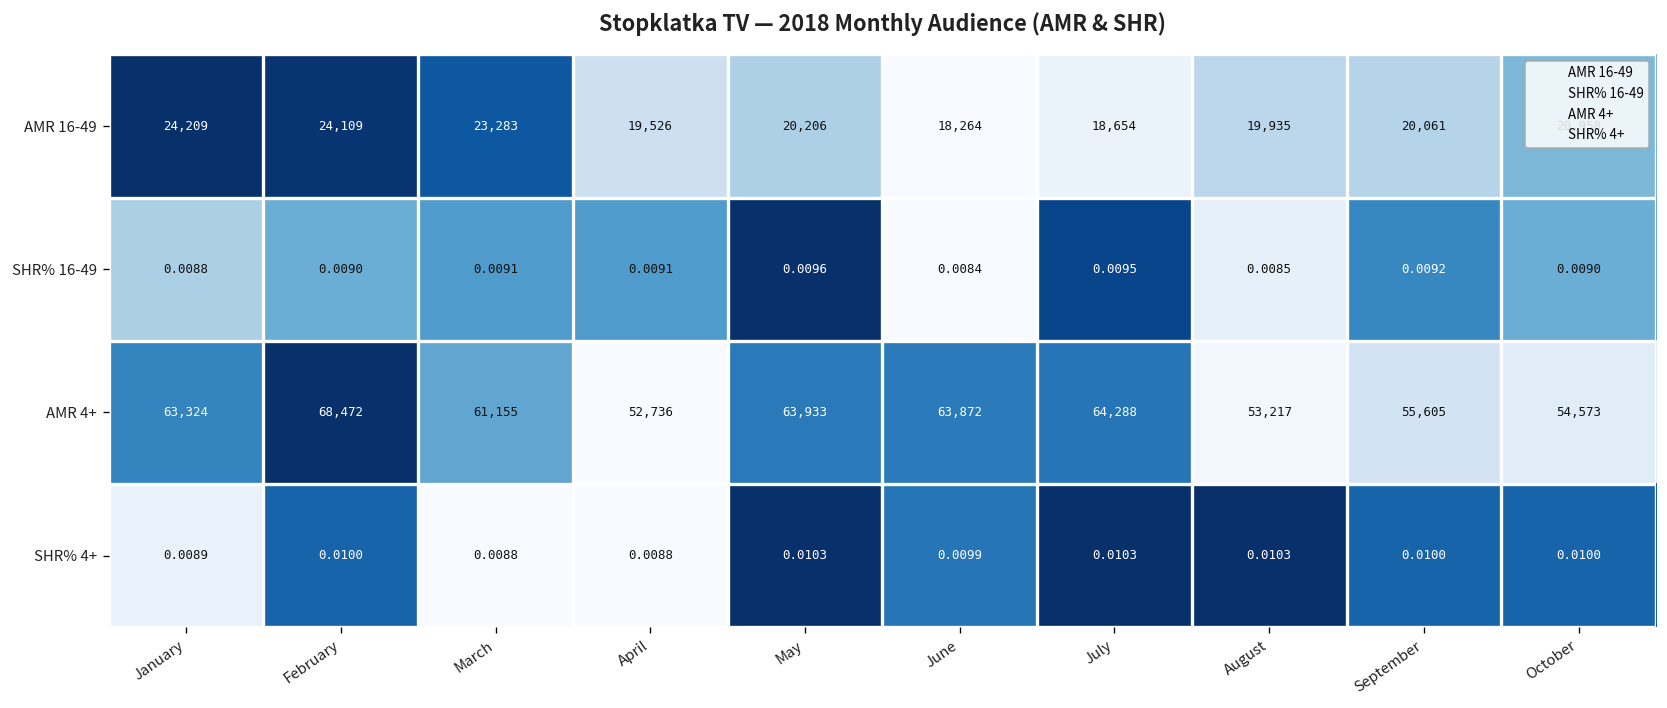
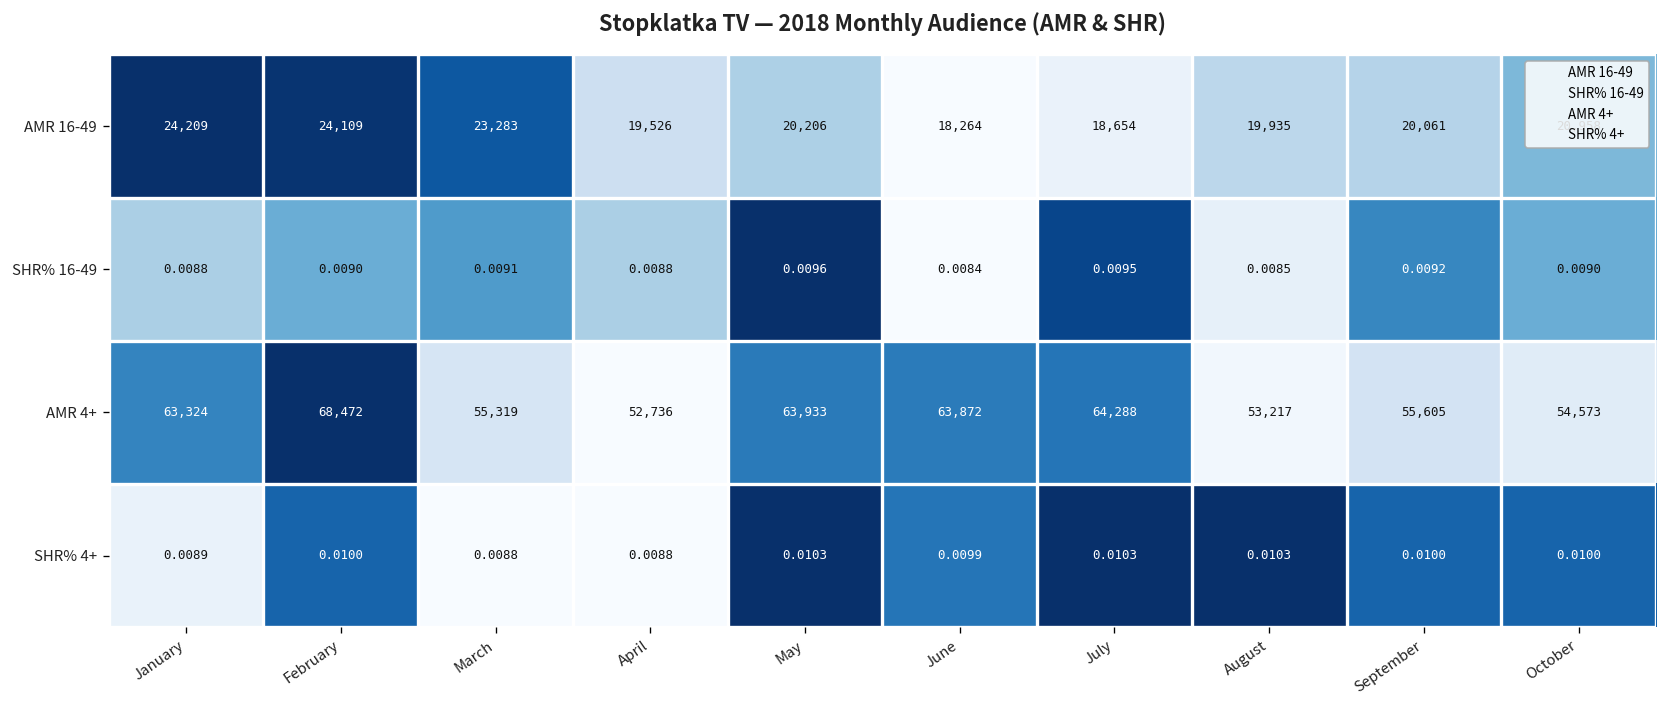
SHR% 16-49, April: 0.0091 -> 0.0088
AMR 4+, March: 61,155 -> 55,319
